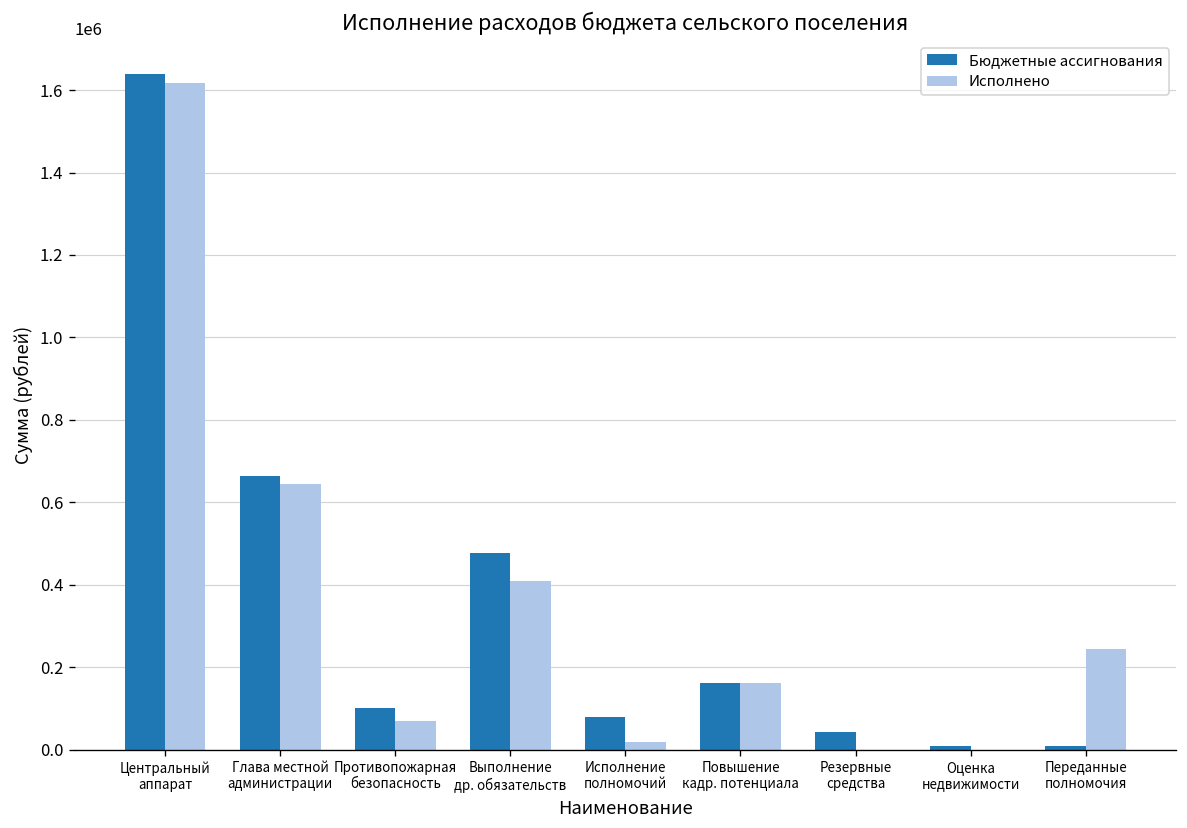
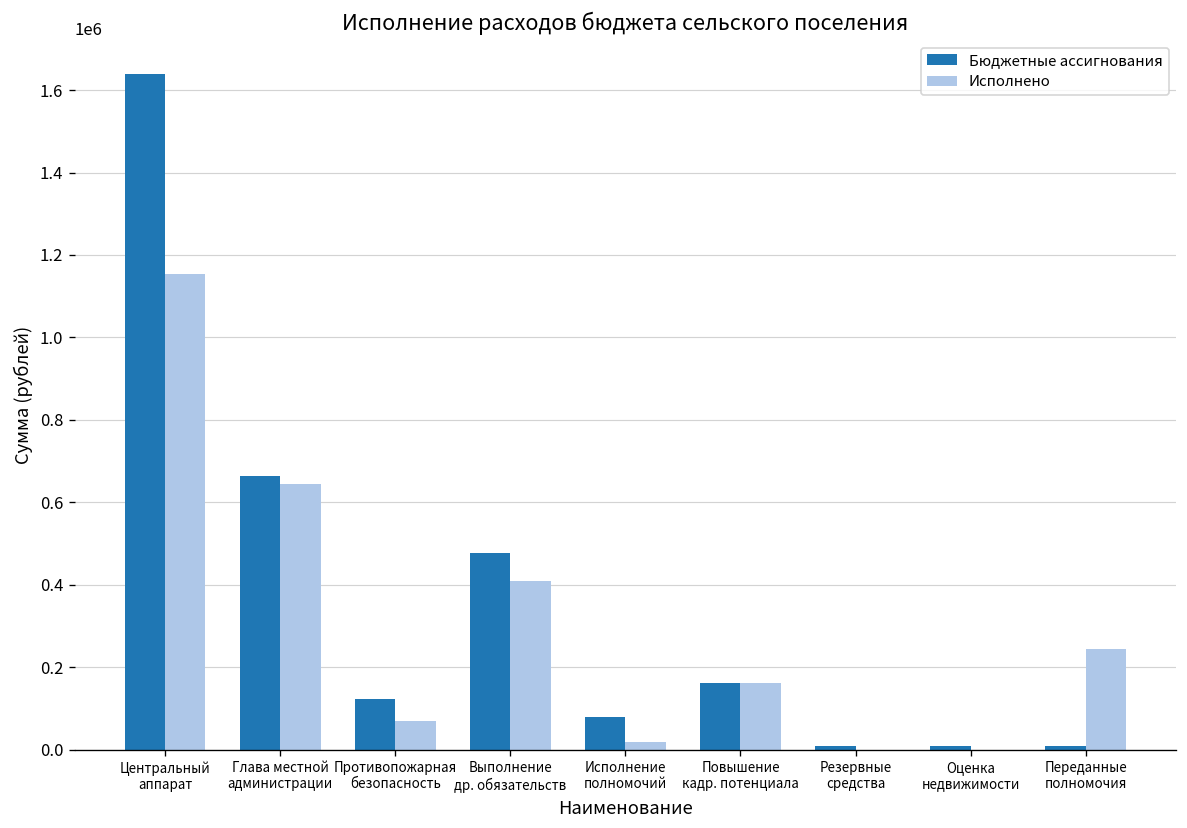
Исполнено, Центральный аппарат: 1620000 -> 1150000
Бюджетные ассигнования, Противопожарная безопасность: 100000 -> 120000
Бюджетные ассигнования, Резервные средства: 40000 -> 10000
